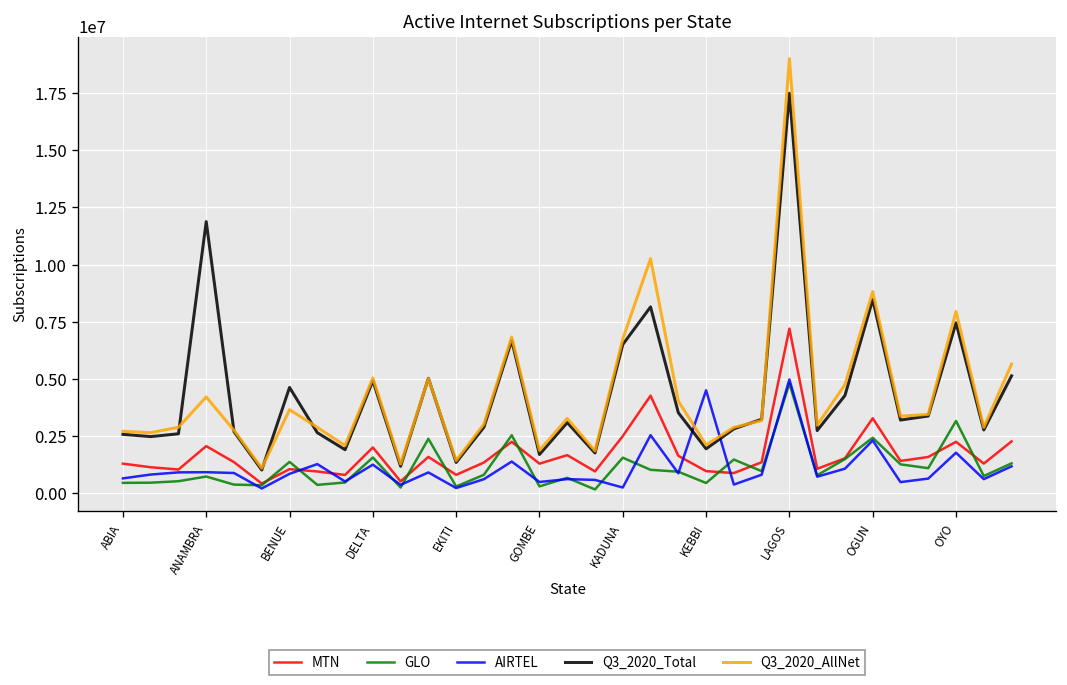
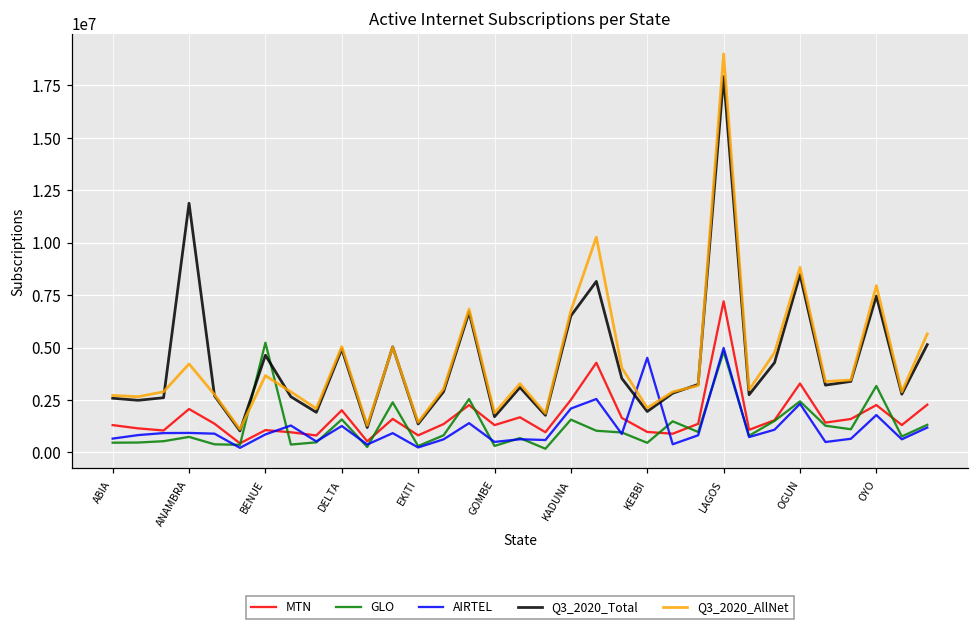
GLO, BENUE: 1400000 -> 5200000
AIRTEL, KADUNA: 300000 -> 2100000
Q3_2020_Total, LAGOS: 17500000 -> 17900000
